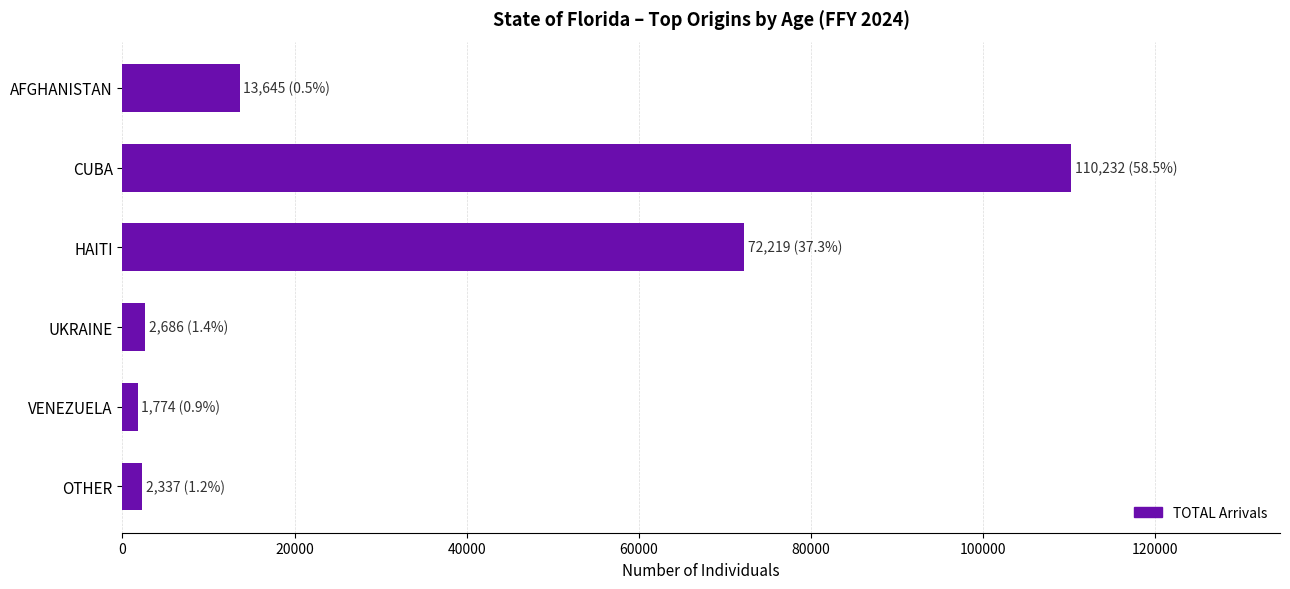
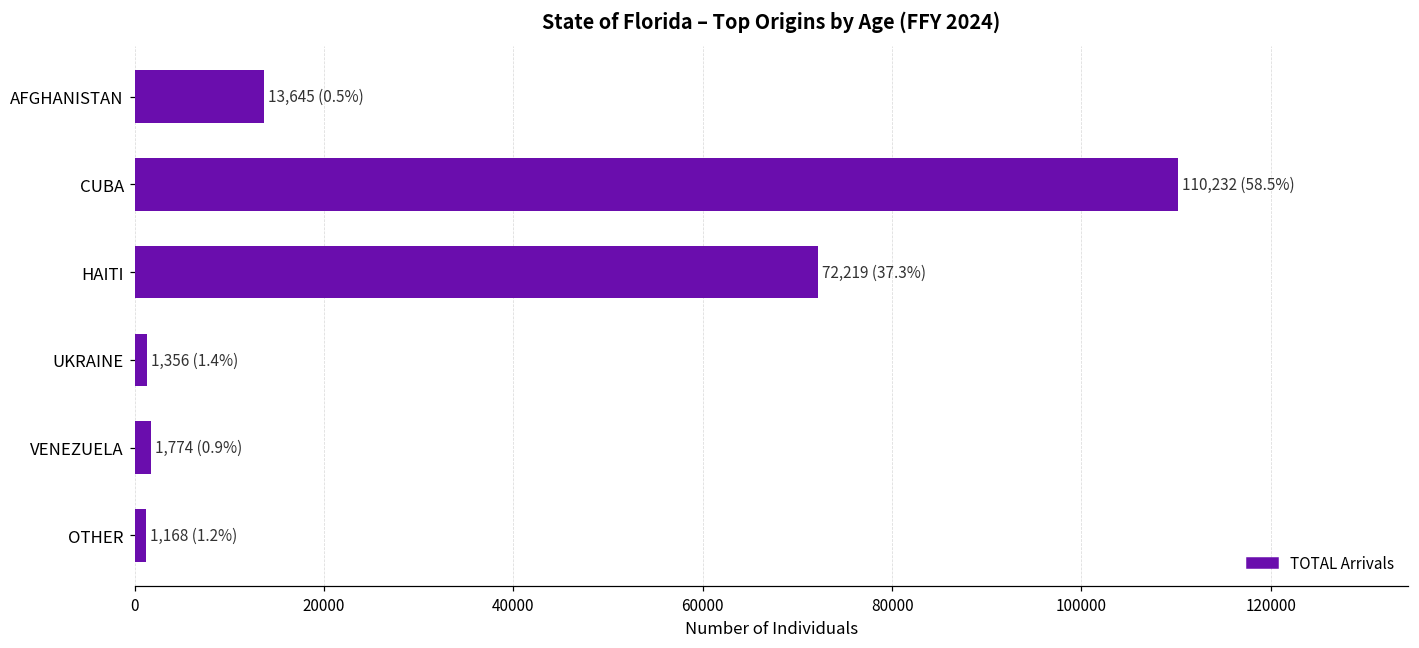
UKRAINE: 2,686 -> 1,356
OTHER: 2,337 -> 1,168
